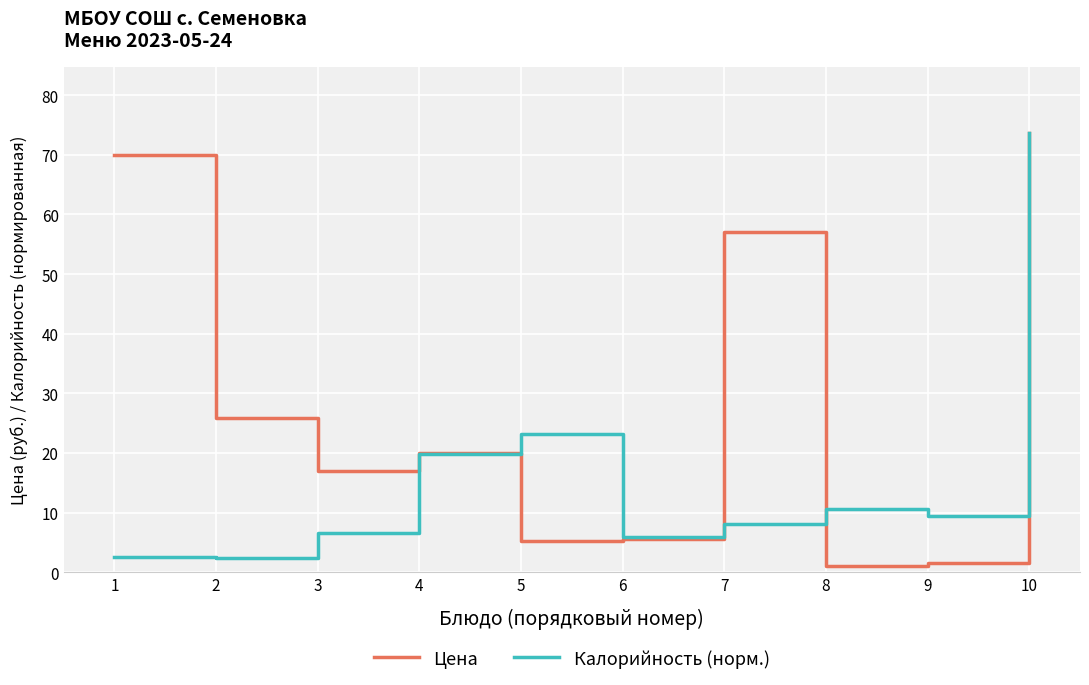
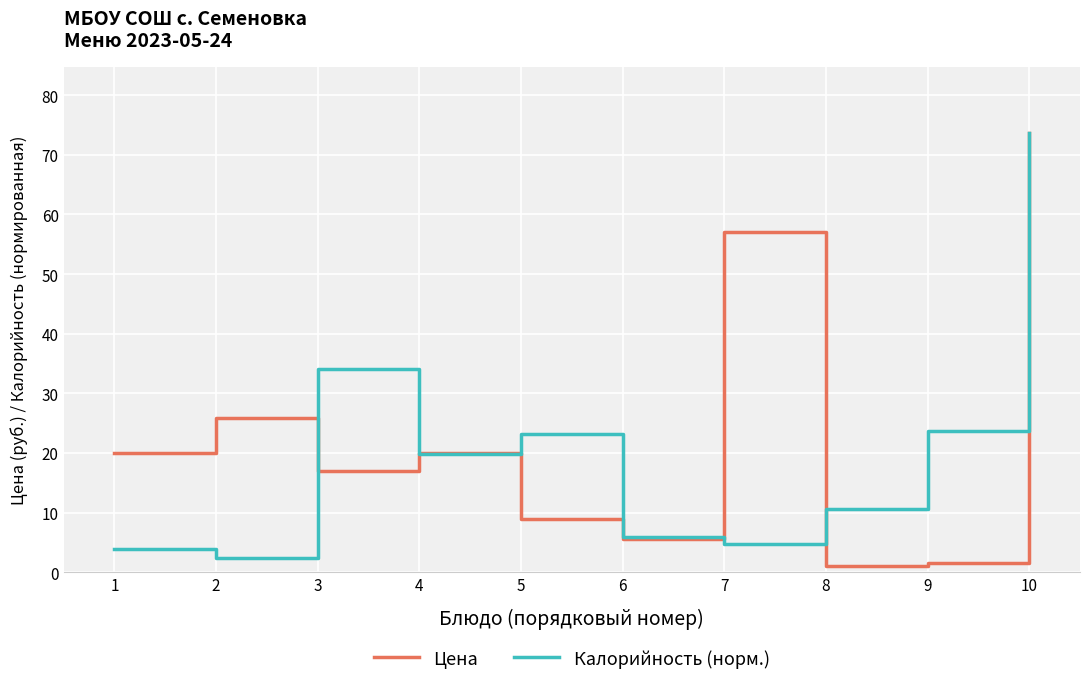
Цена, 1: 70 -> 20
Калорийность (норм.), 1: 3 -> 4
Калорийность (норм.), 3: 7 -> 34
Цена, 5: 5 -> 9
Калорийность (норм.), 7: 8 -> 5
Калорийность (норм.), 9: 9 -> 24
